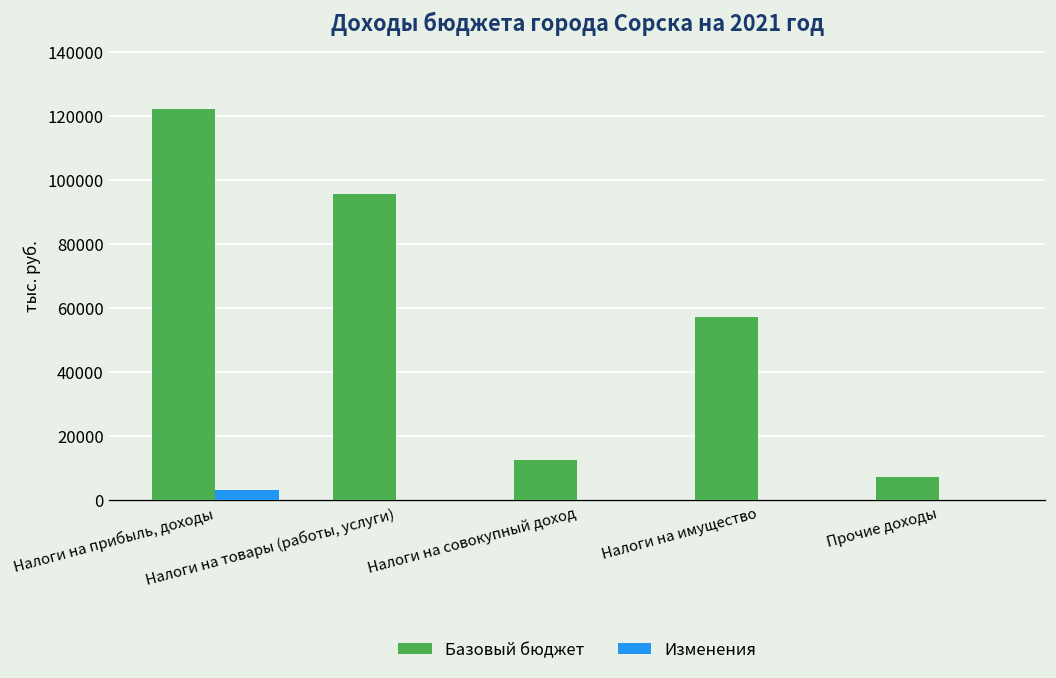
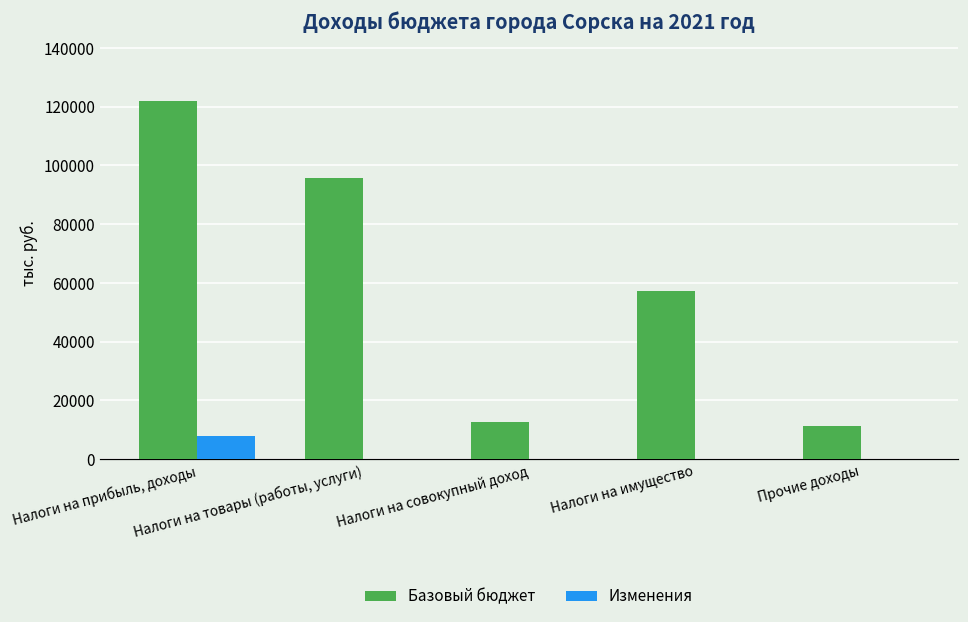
Изменения, Налоги на прибыль, доходы: 3000 -> 8000
Базовый бюджет, Прочие доходы: 7000 -> 11000
